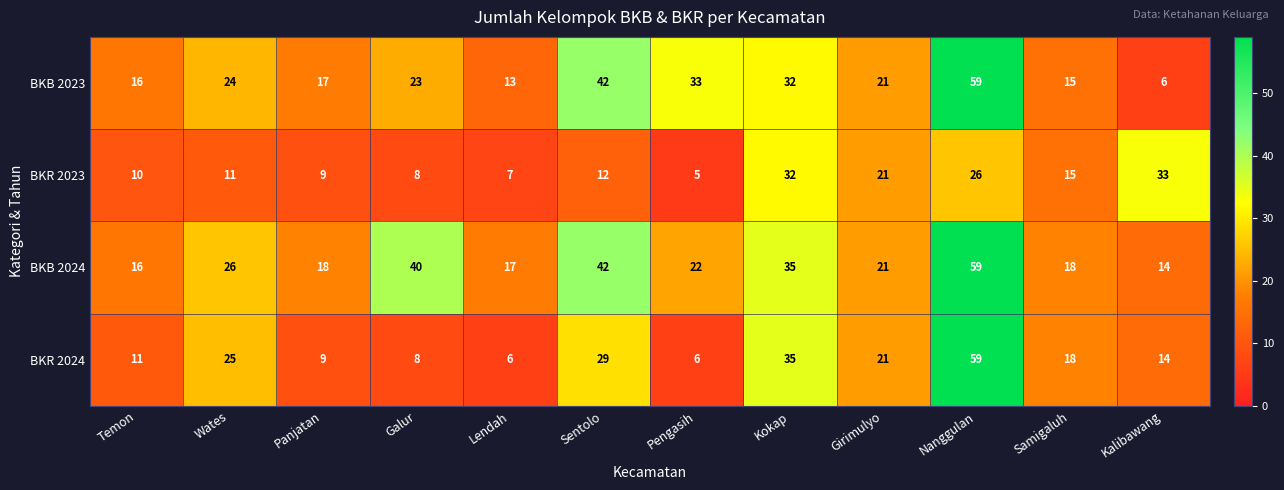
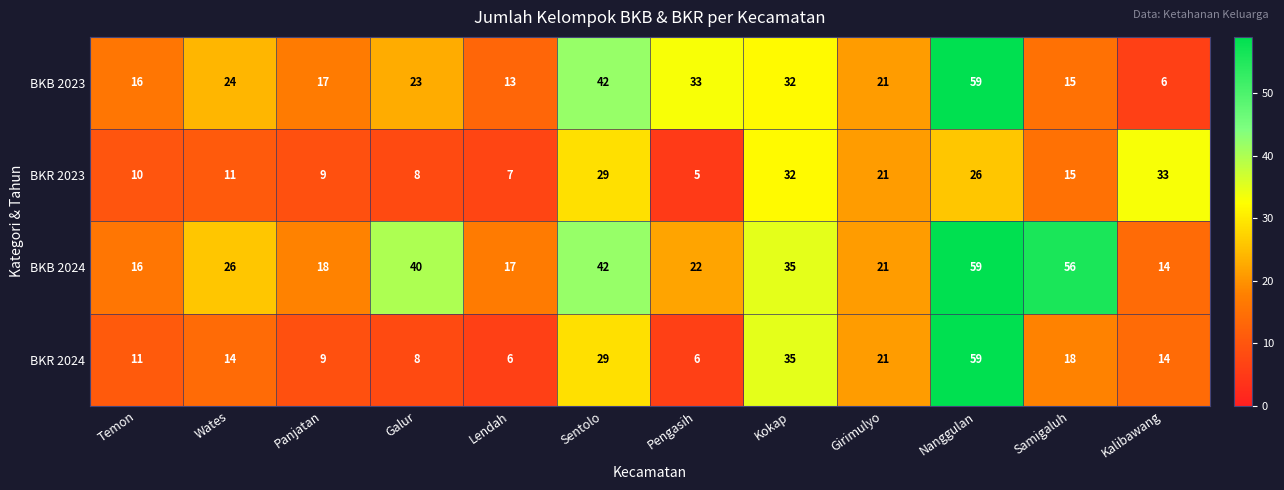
BKR 2023, Sentolo: 12 -> 29
BKB 2024, Samigaluh: 18 -> 56
BKR 2024, Wates: 25 -> 14
